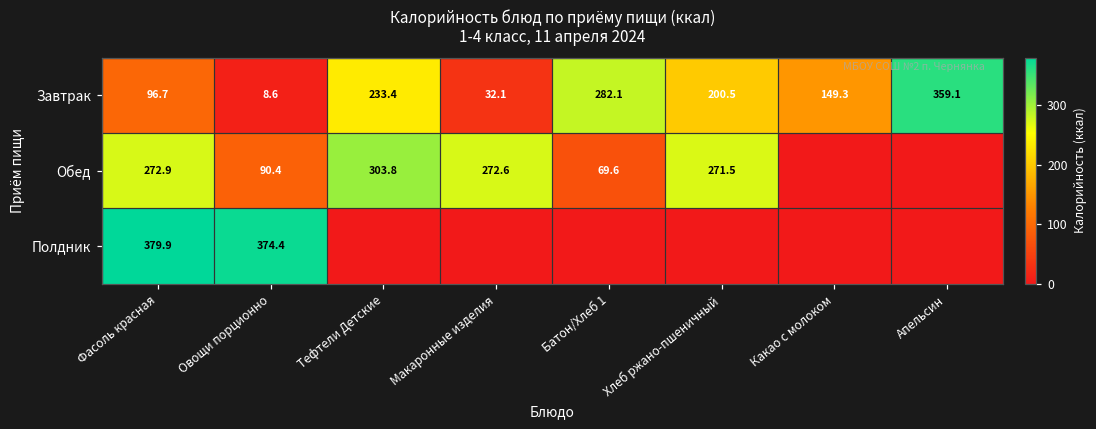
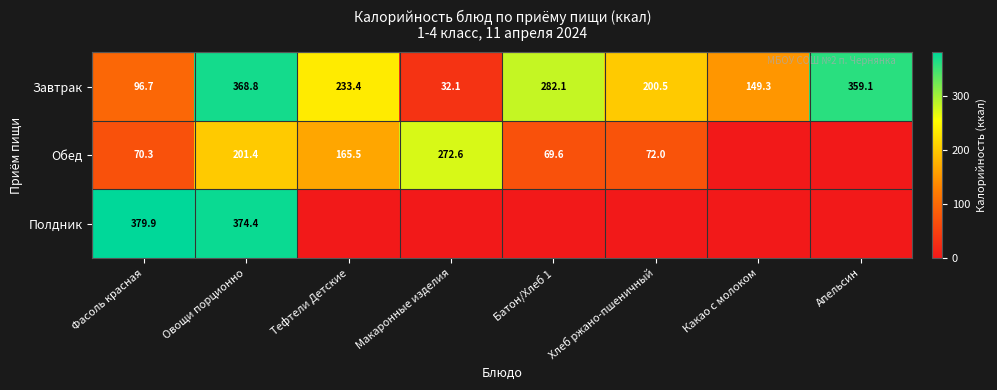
Завтрак, Овощи порционно: 8.6 -> 368.8
Обед, Фасоль красная: 272.9 -> 70.3
Обед, Овощи порционно: 90.4 -> 201.4
Обед, Тефтели Детские: 303.8 -> 165.5
Обед, Хлеб ржано-пшеничный: 271.5 -> 72.0
